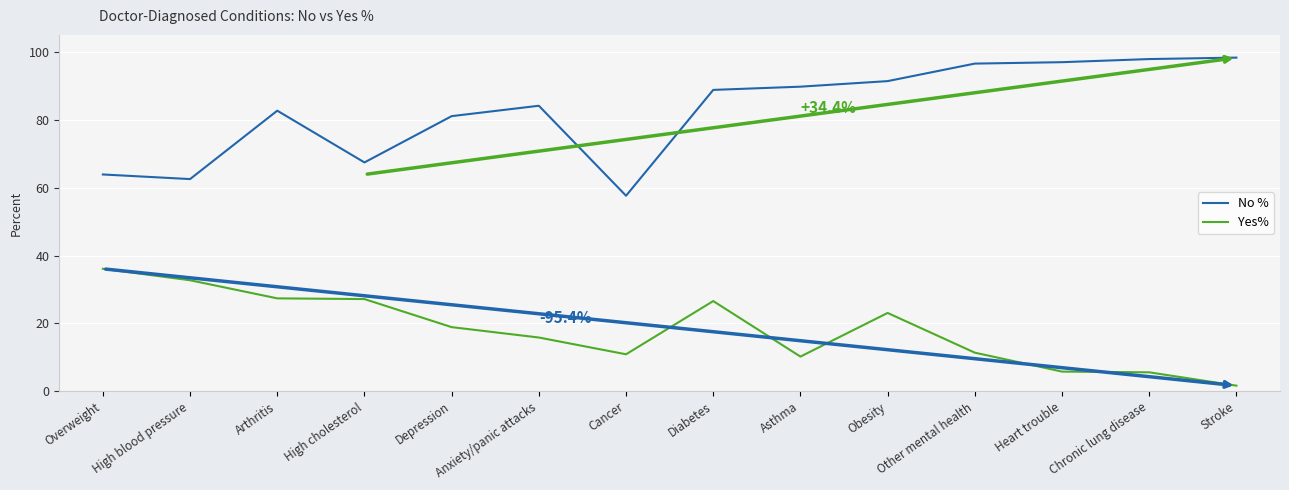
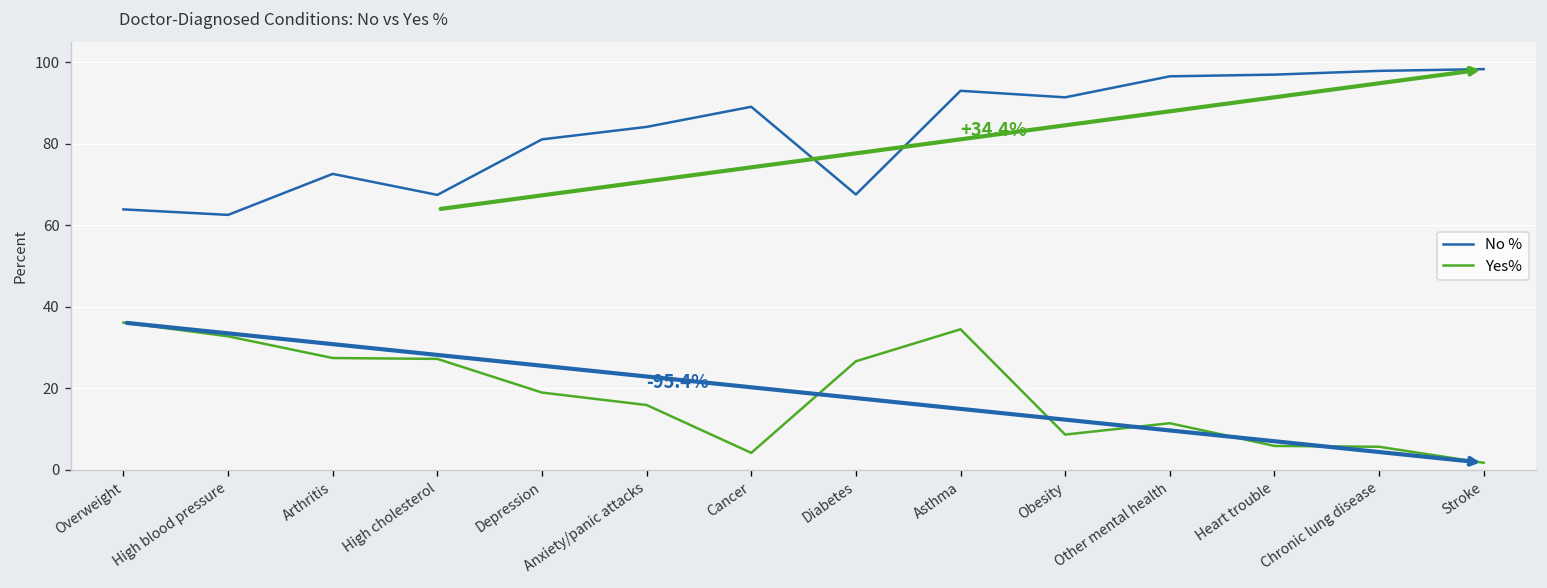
No %, Arthritis: 83 -> 73
No %, Cancer: 58 -> 89
Yes%, Cancer: 11 -> 4
No %, Diabetes: 89 -> 68
No %, Asthma: 90 -> 93
Yes%, Asthma: 10 -> 34
Yes%, Obesity: 23 -> 9
